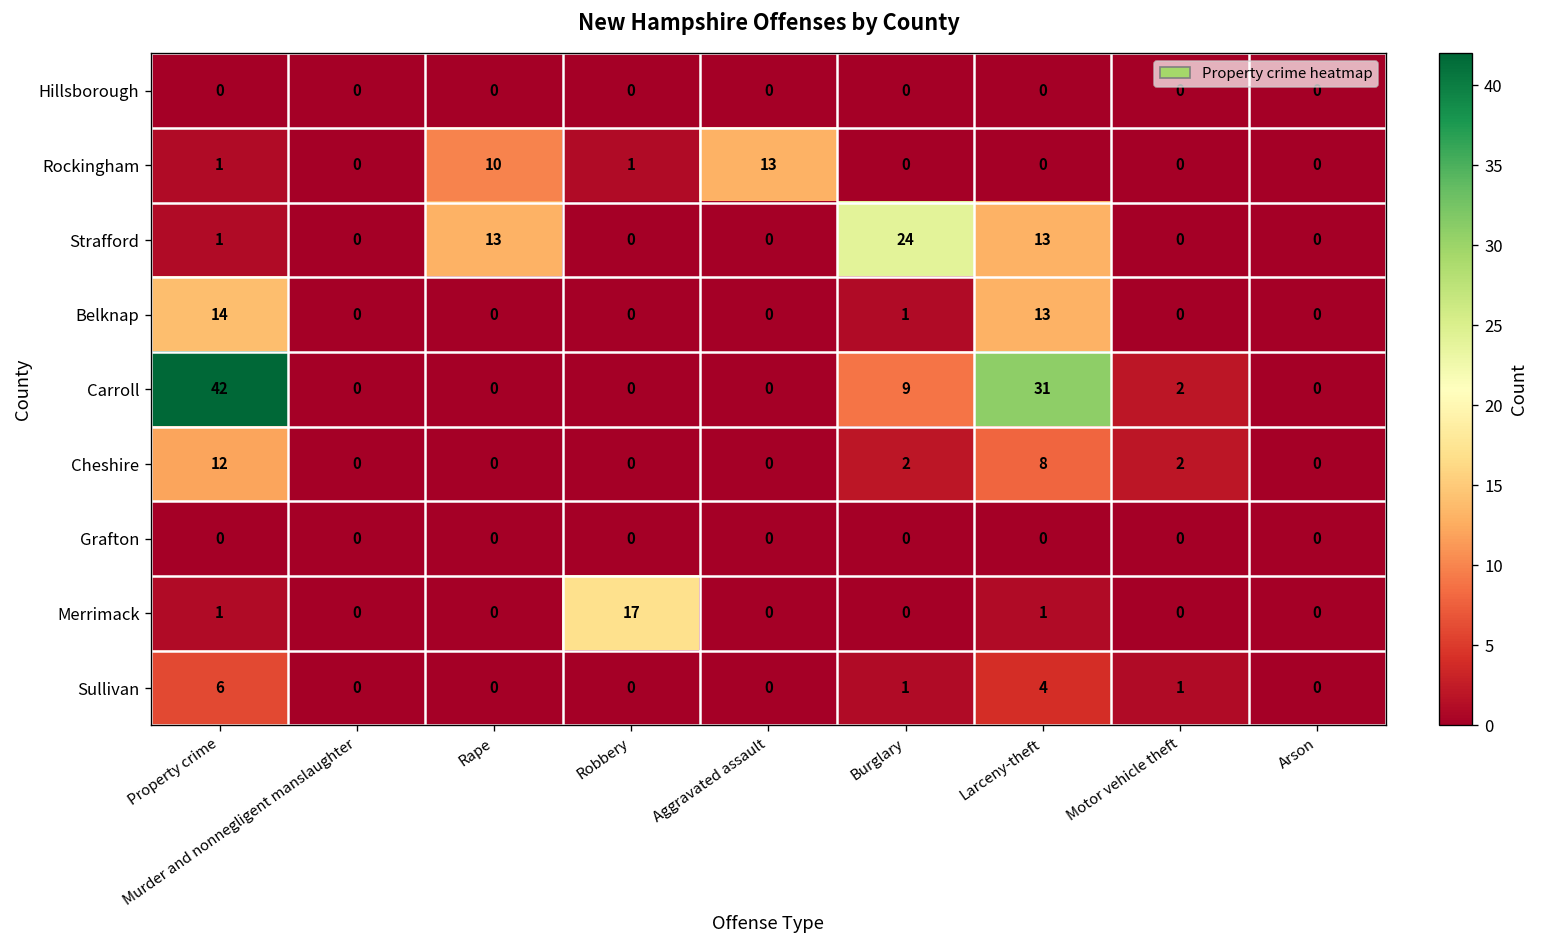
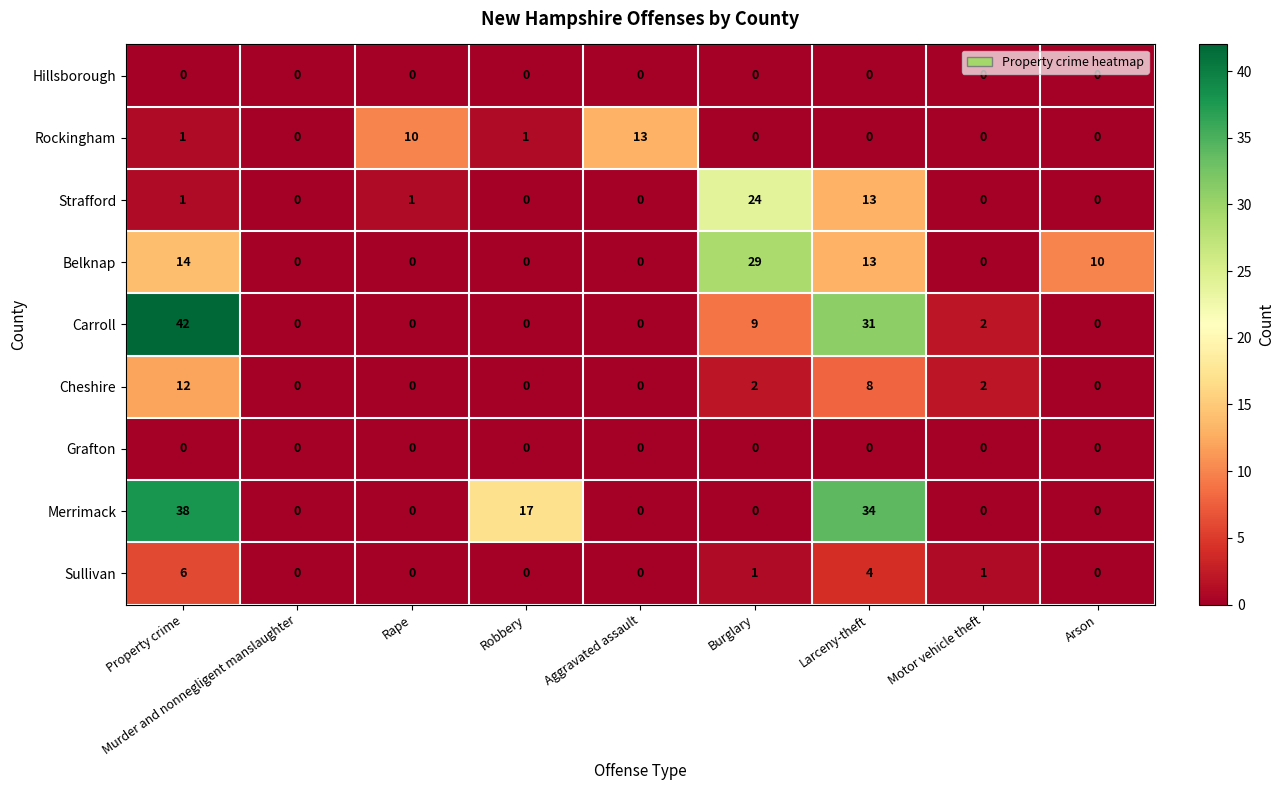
Strafford, Rape: 13 -> 1
Belknap, Burglary: 1 -> 29
Belknap, Arson: 0 -> 10
Merrimack, Property crime: 1 -> 38
Merrimack, Larceny-theft: 1 -> 34
